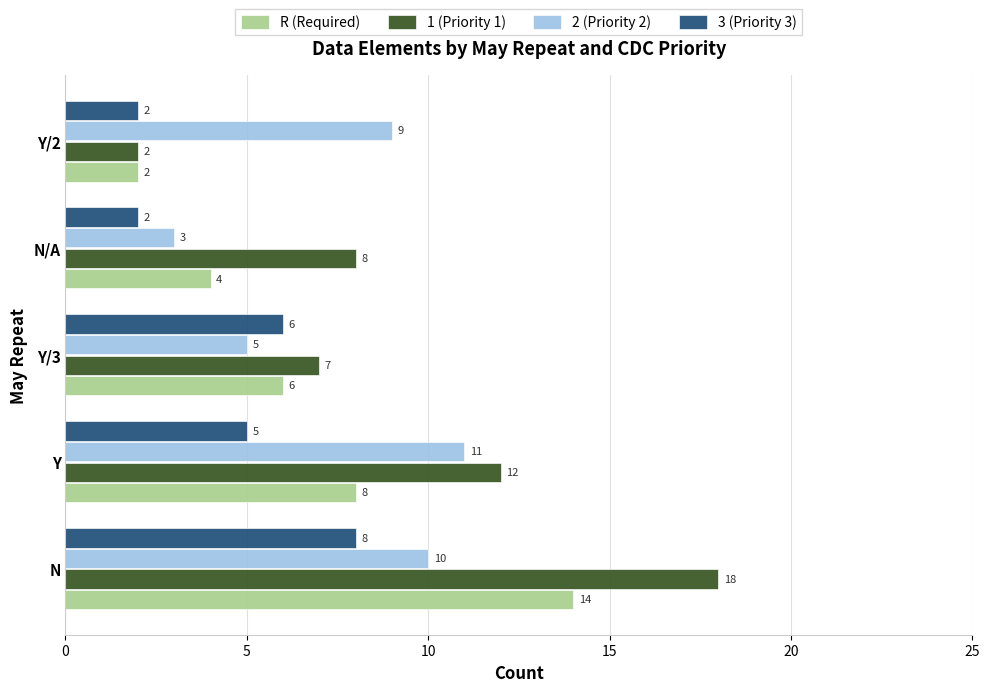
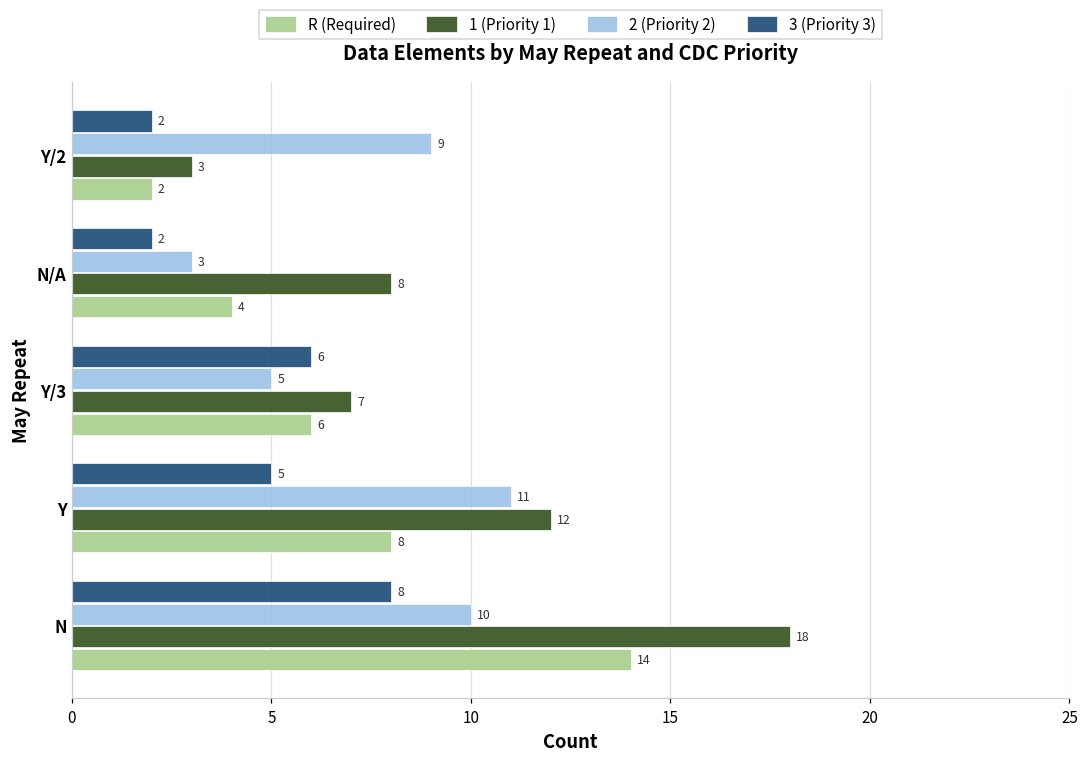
1 (Priority 1), Y/2: 2 -> 3
